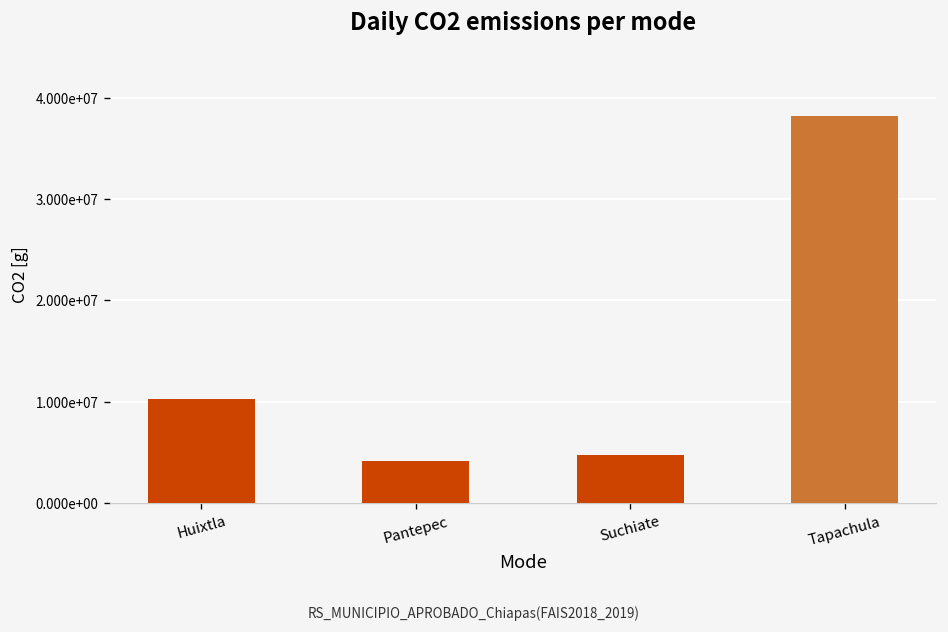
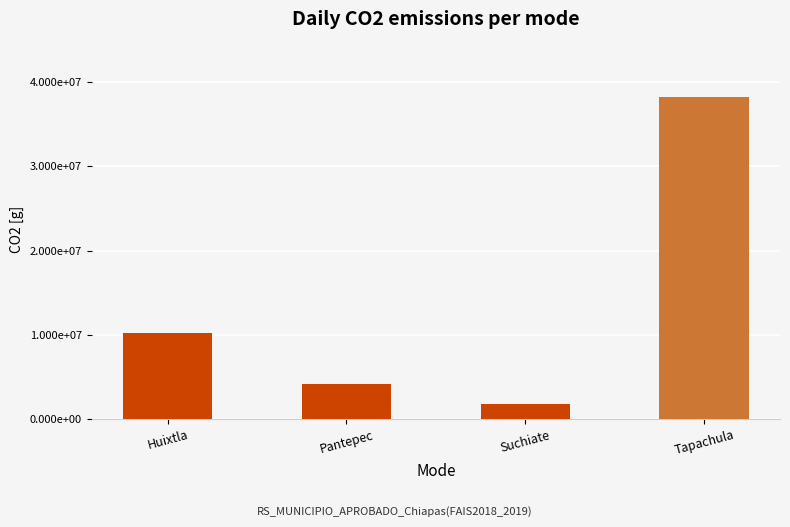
Suchiate: 5000000 -> 2000000
